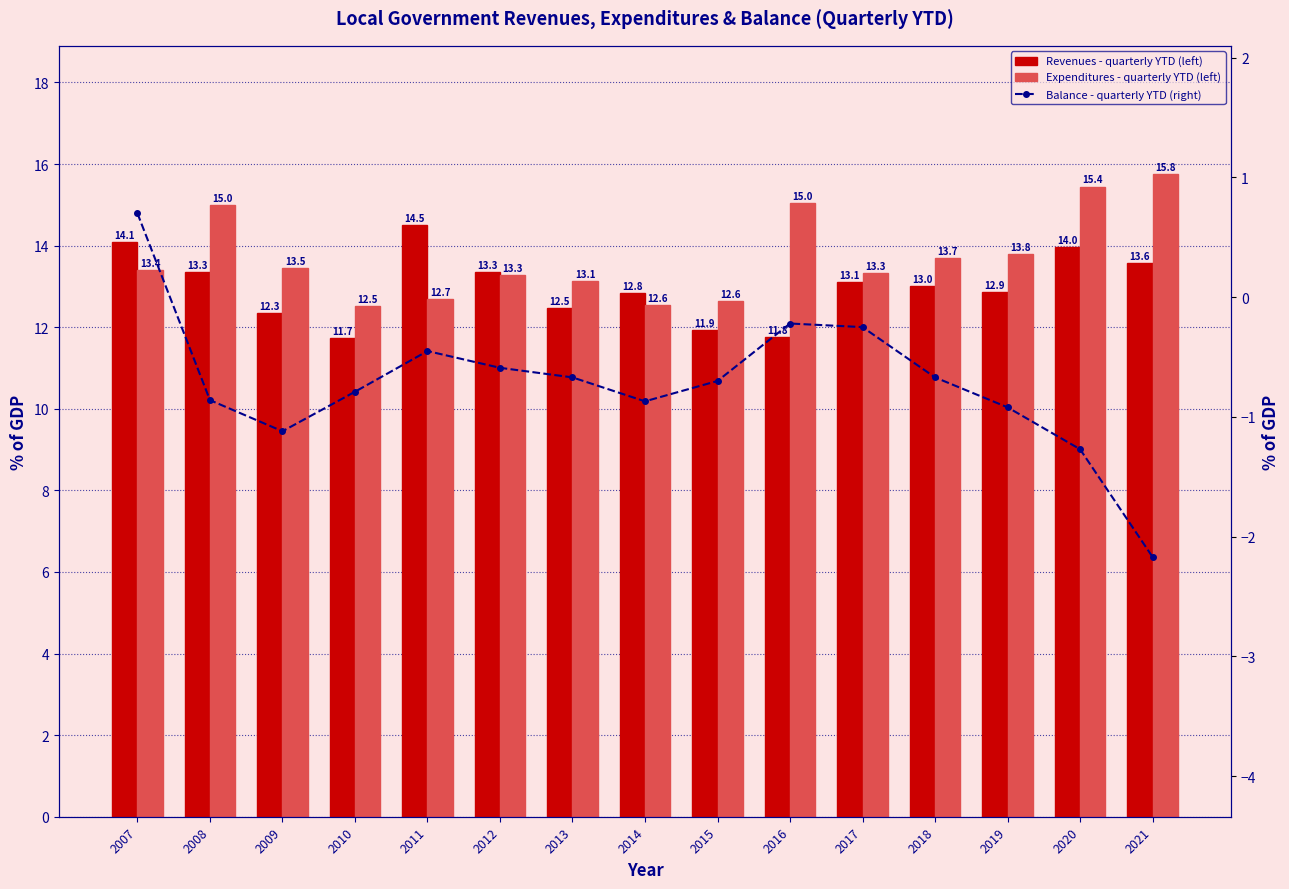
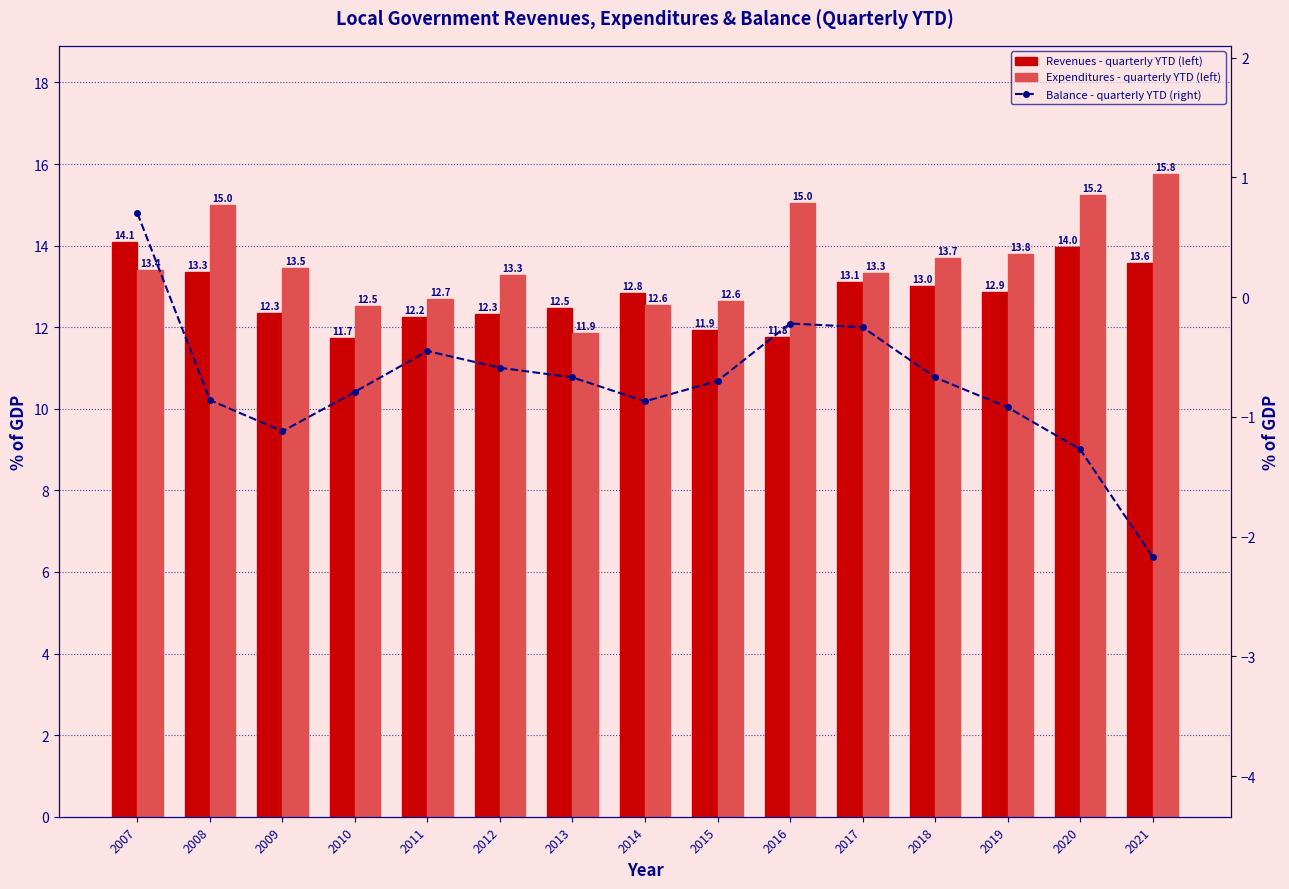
Revenues - quarterly YTD (left), 2011: 14.5 -> 12.2
Revenues - quarterly YTD (left), 2012: 13.3 -> 12.3
Expenditures - quarterly YTD (left), 2013: 13.1 -> 11.9
Expenditures - quarterly YTD (left), 2020: 15.4 -> 15.2
